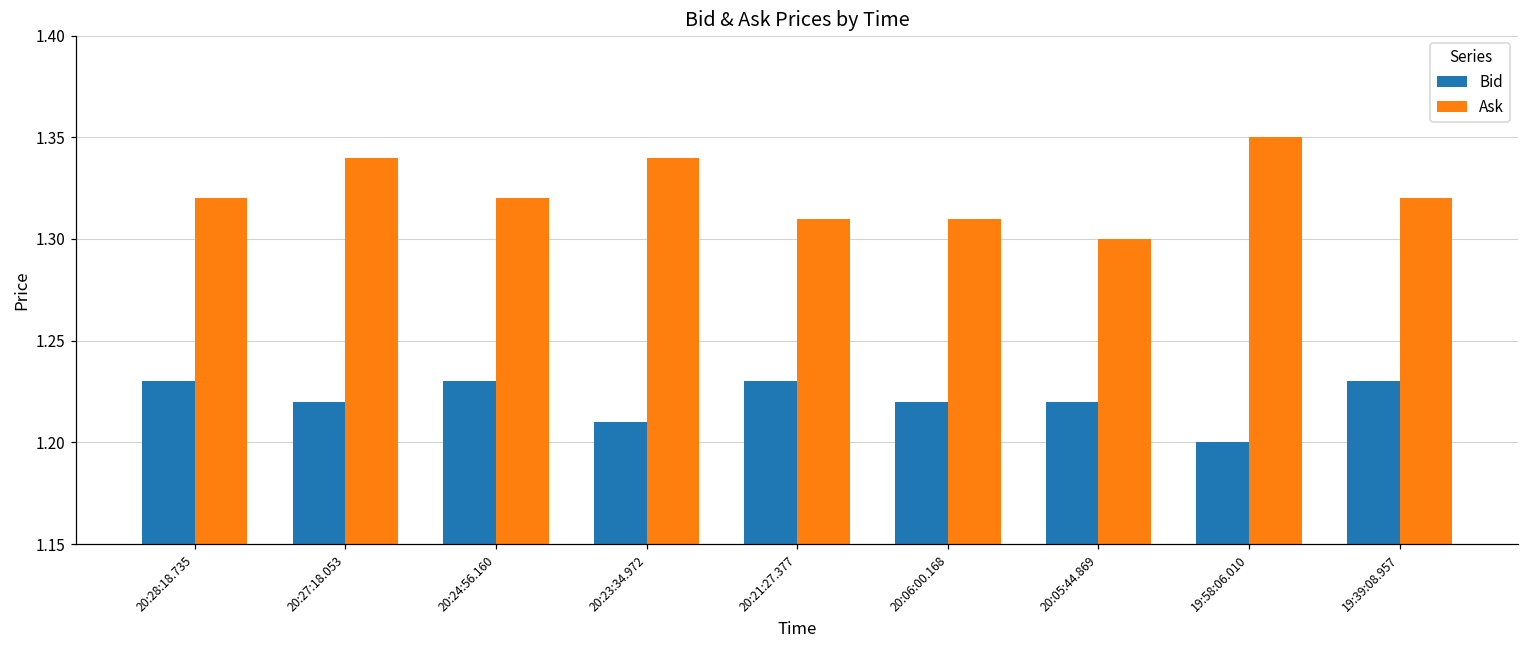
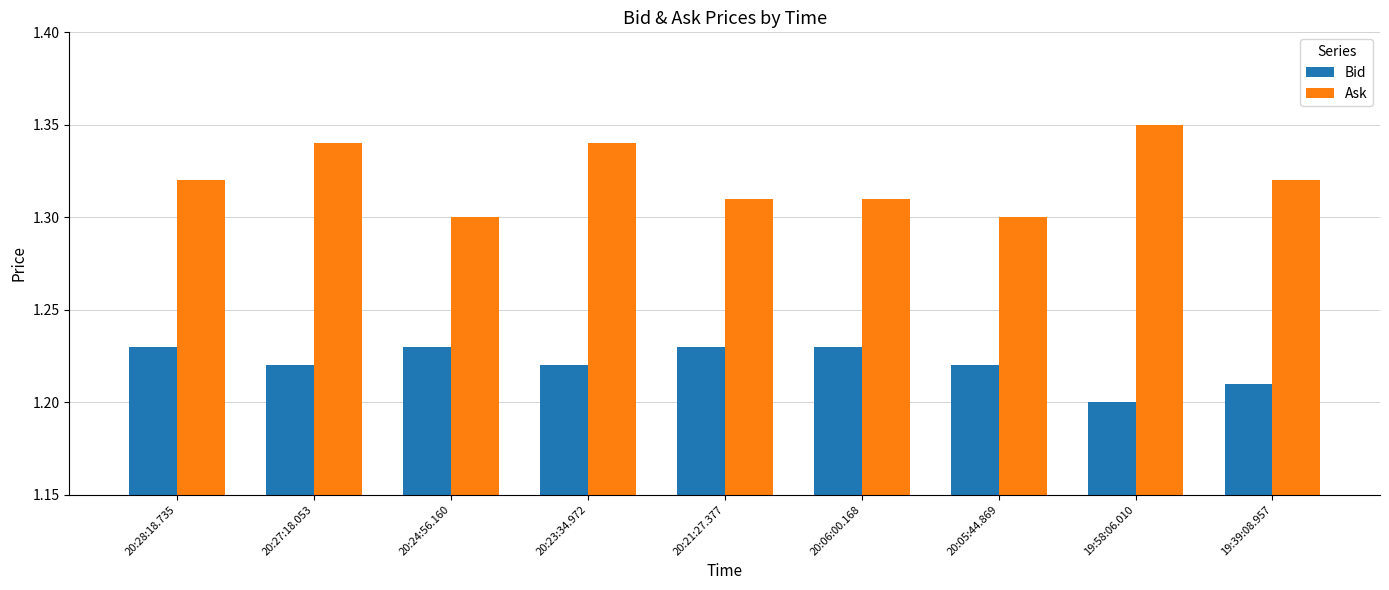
Ask, 20:24:56.160: 1.32 -> 1.30
Bid, 20:23:34.972: 1.21 -> 1.22
Bid, 20:06:00.168: 1.22 -> 1.23
Bid, 19:39:08.957: 1.23 -> 1.21
